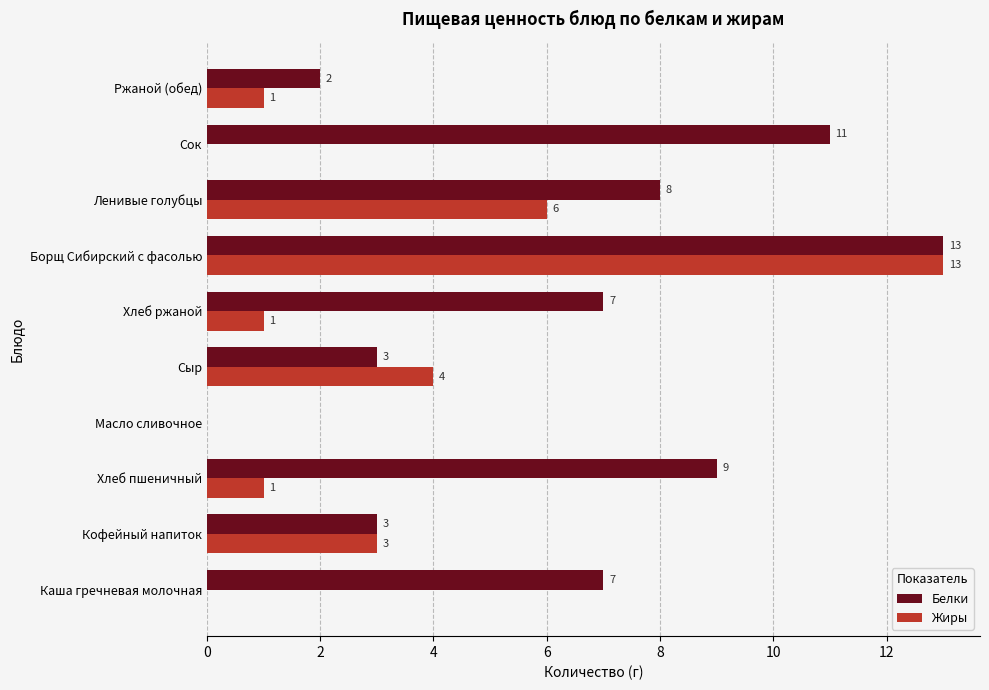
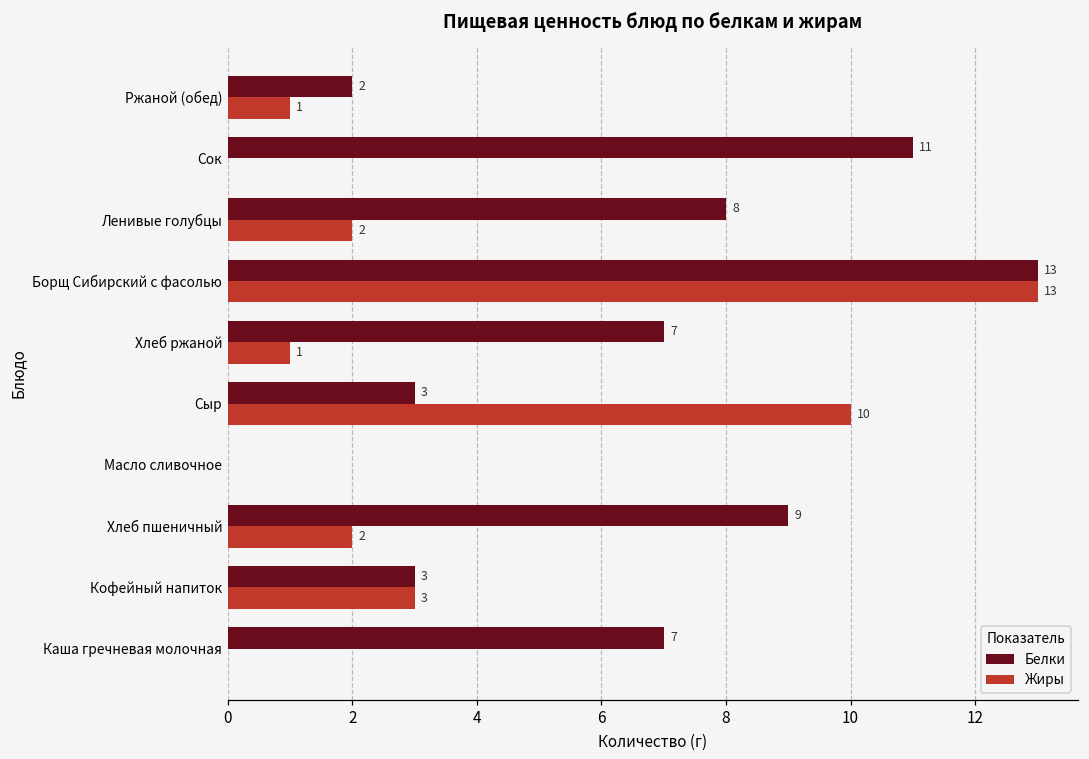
Жиры, Ленивые голубцы: 6 -> 2
Жиры, Сыр: 4 -> 10
Жиры, Хлеб пшеничный: 1 -> 2
